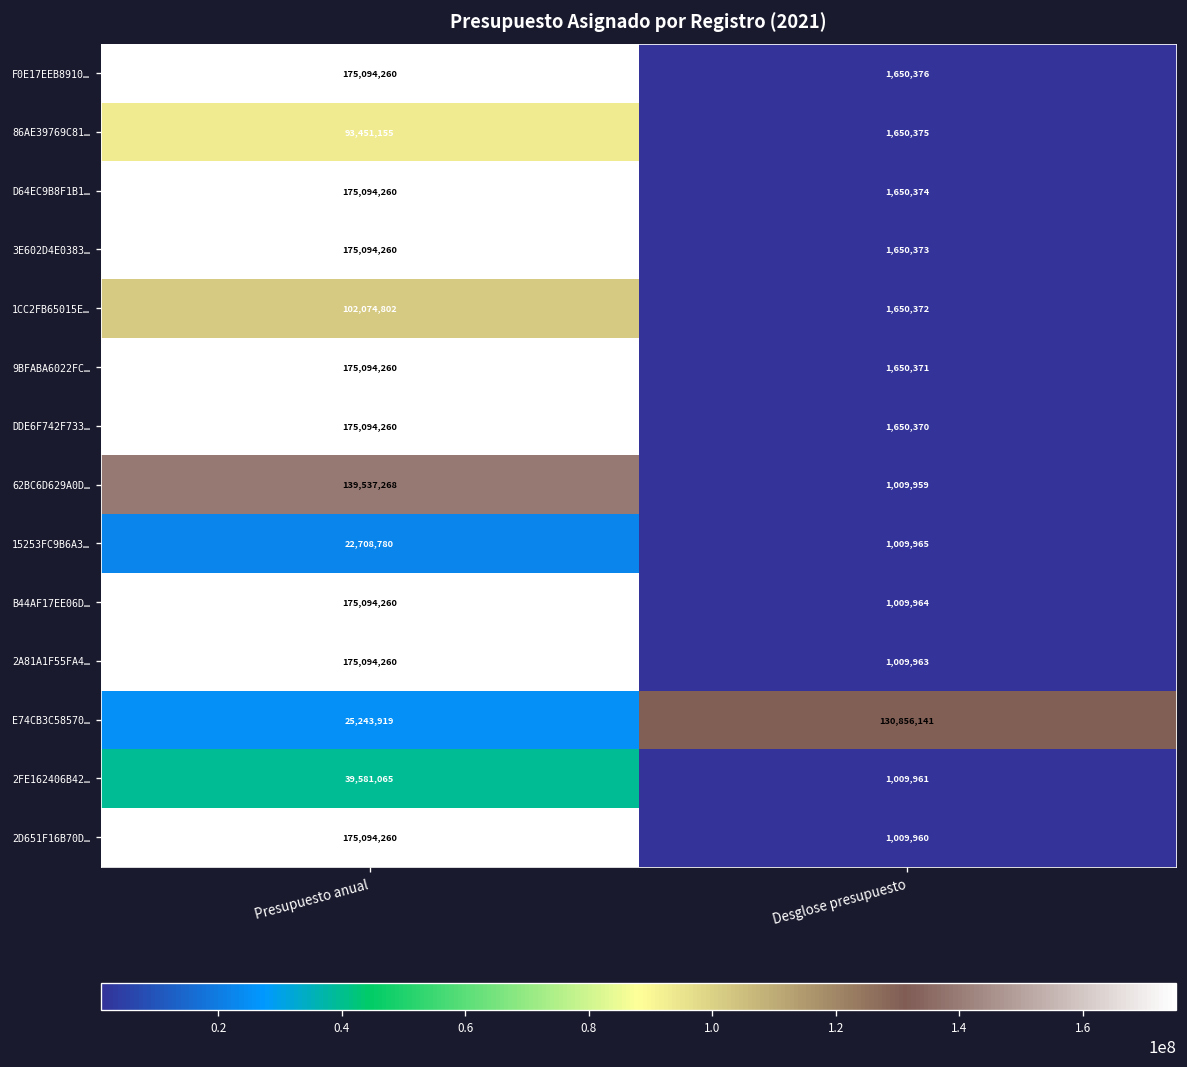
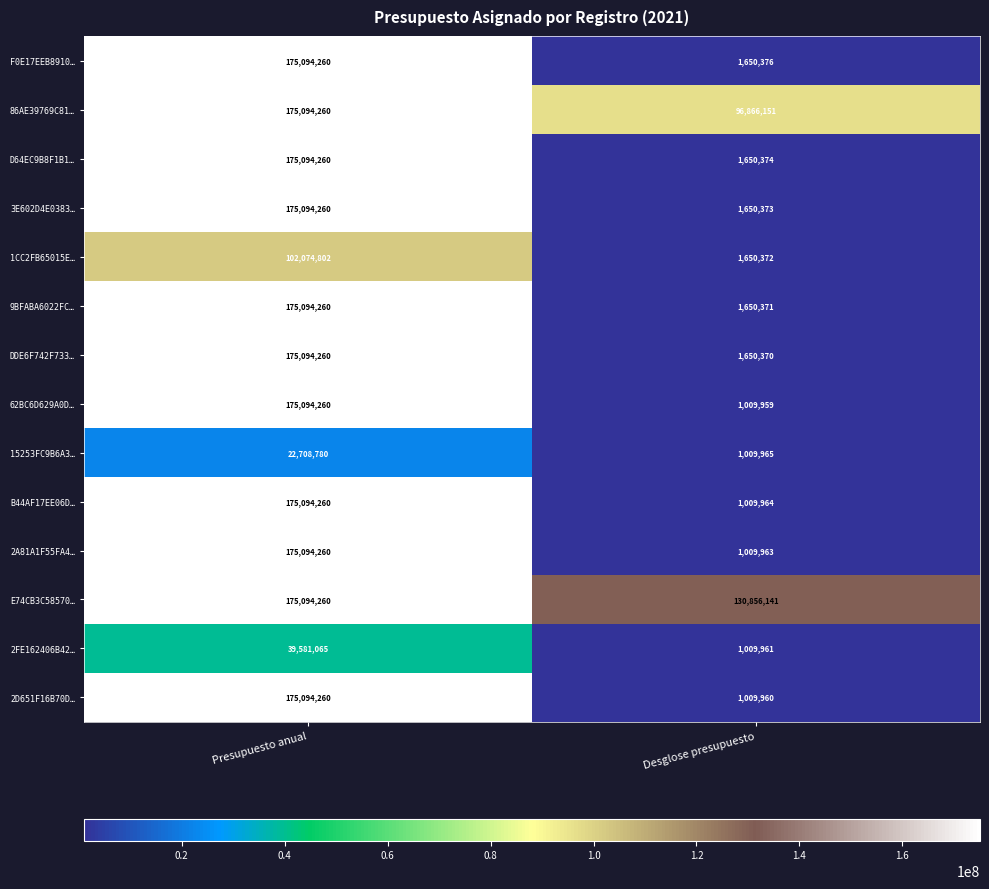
86AE39769C81…, Presupuesto anual: 93,451,155 -> 175,094,260
86AE39769C81…, Desglose presupuesto: 1,650,375 -> 96,866,151
62BC6D629A0D…, Presupuesto anual: 139,537,268 -> 175,094,260
E74CB3C58570…, Presupuesto anual: 25,243,919 -> 175,094,260
